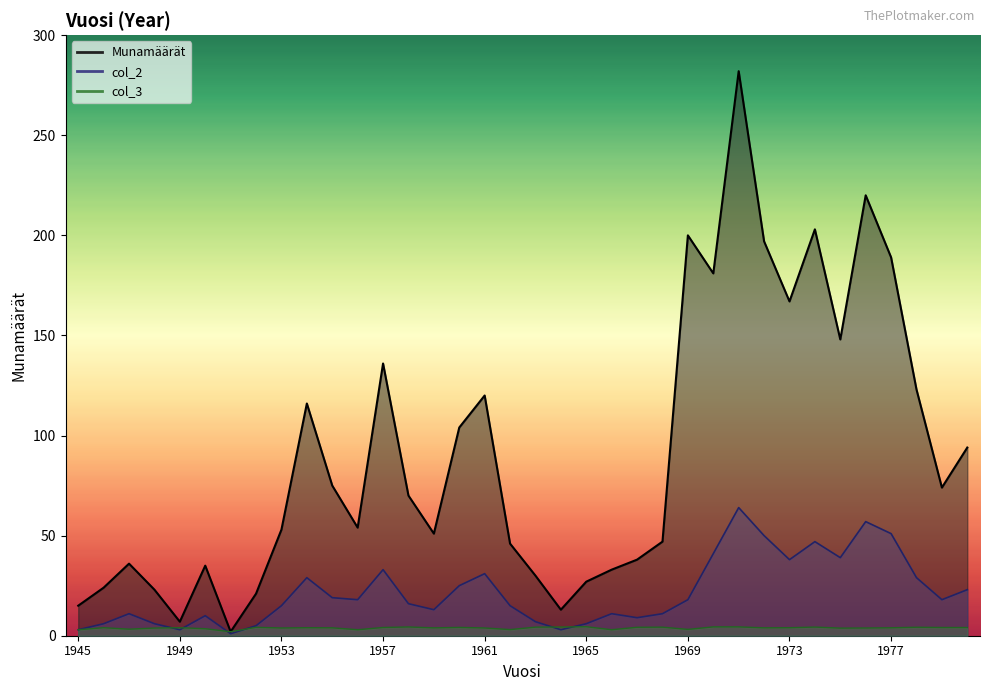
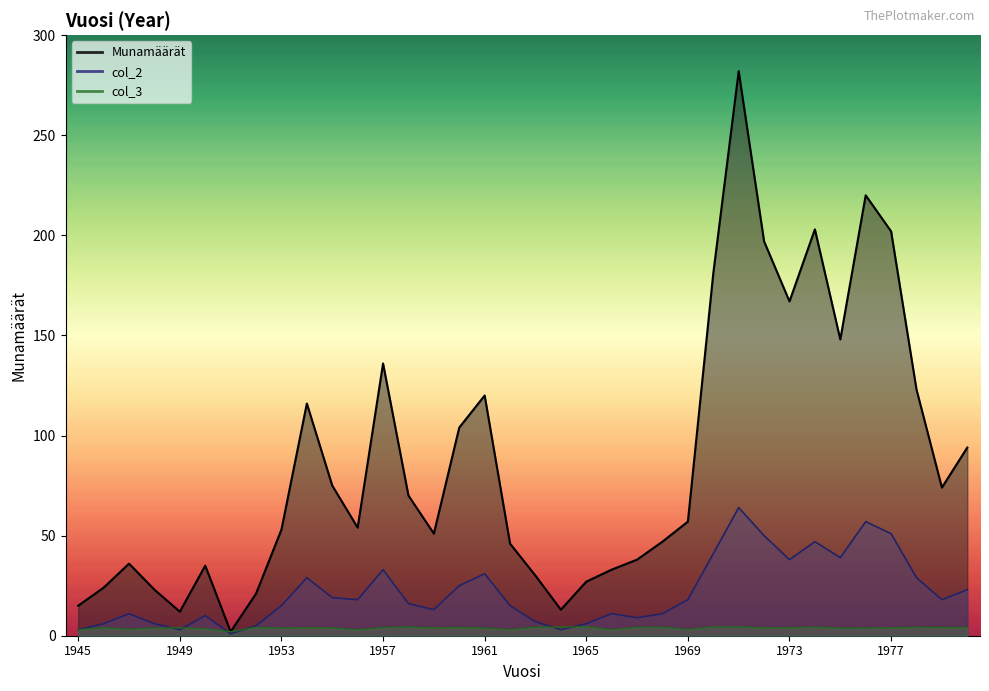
Munamäärät, 1949: 7 -> 12
Munamäärät, 1969: 200 -> 57
Munamäärät, 1977: 189 -> 202
